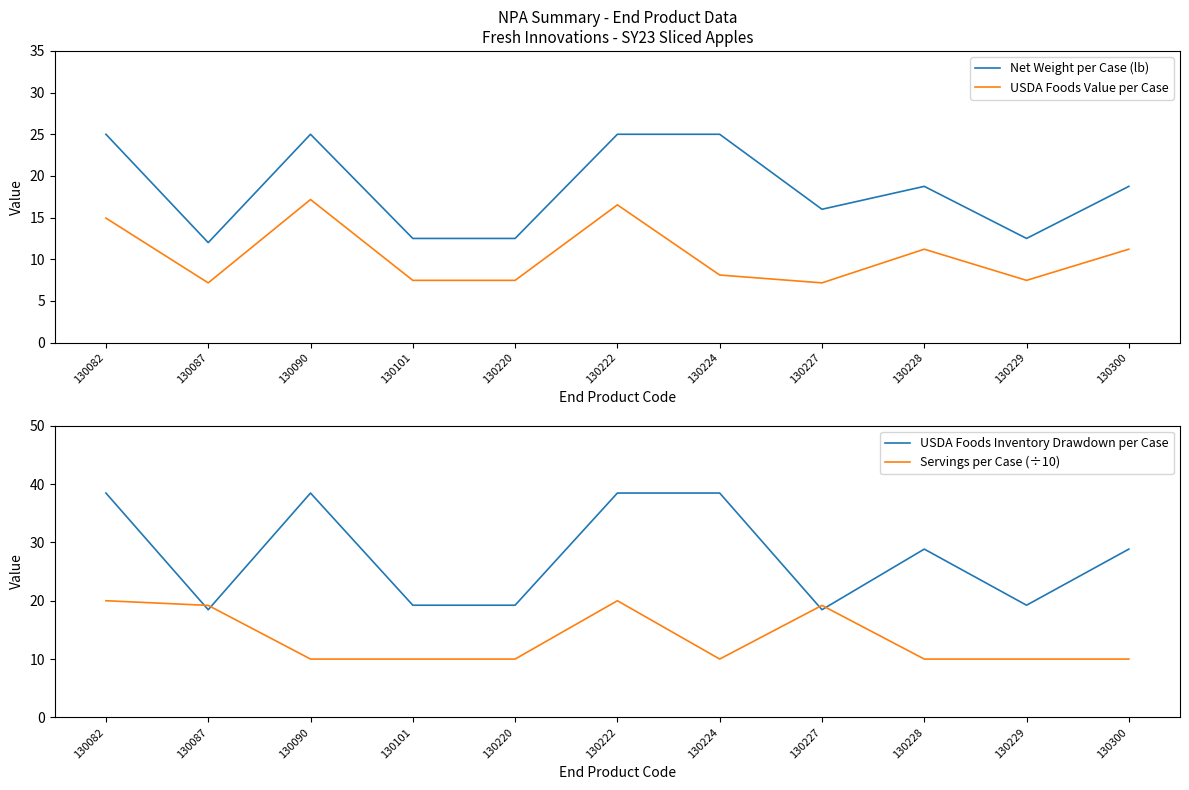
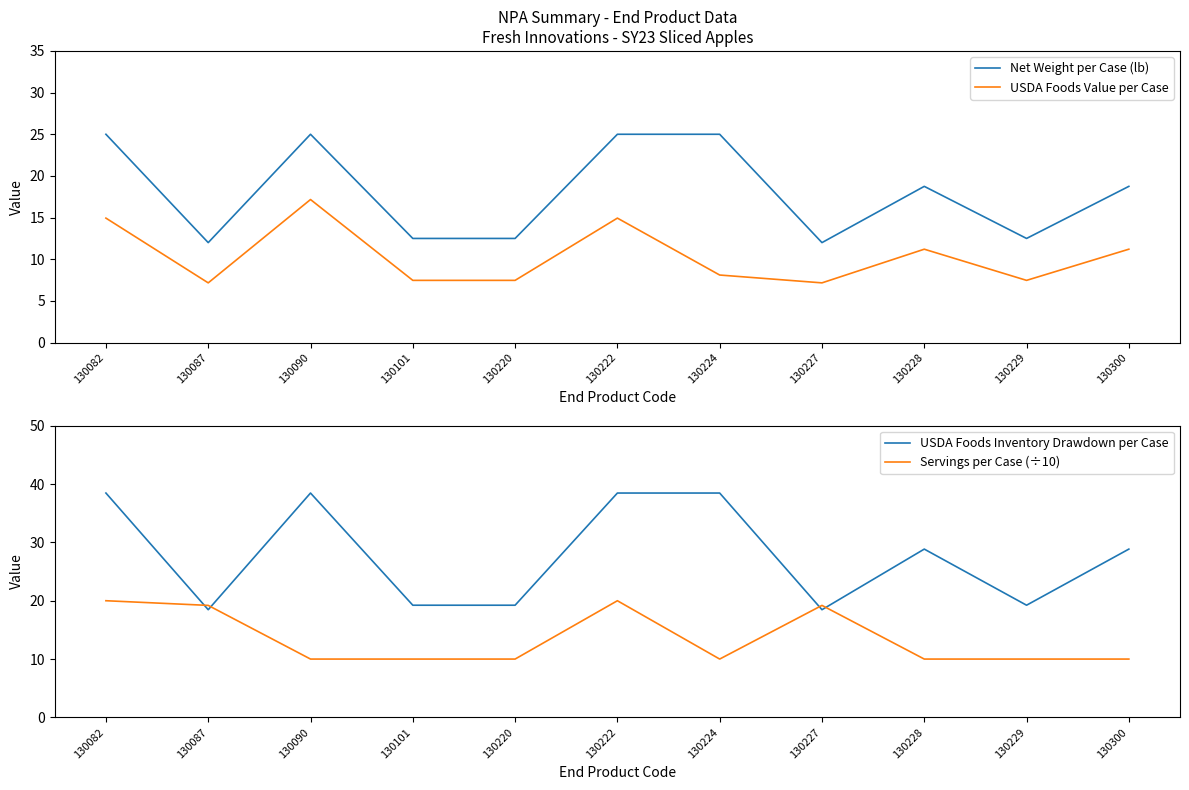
NPA Summary - End Product Data Fresh Innovations - SY23 Sliced Apples, USDA Foods Value per Case, 130222: 17 -> 15
NPA Summary - End Product Data Fresh Innovations - SY23 Sliced Apples, Net Weight per Case (lb), 130227: 16 -> 12
